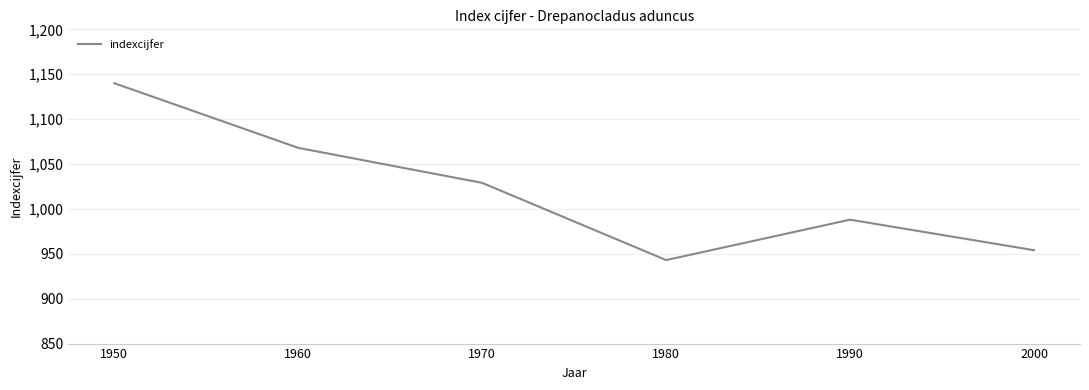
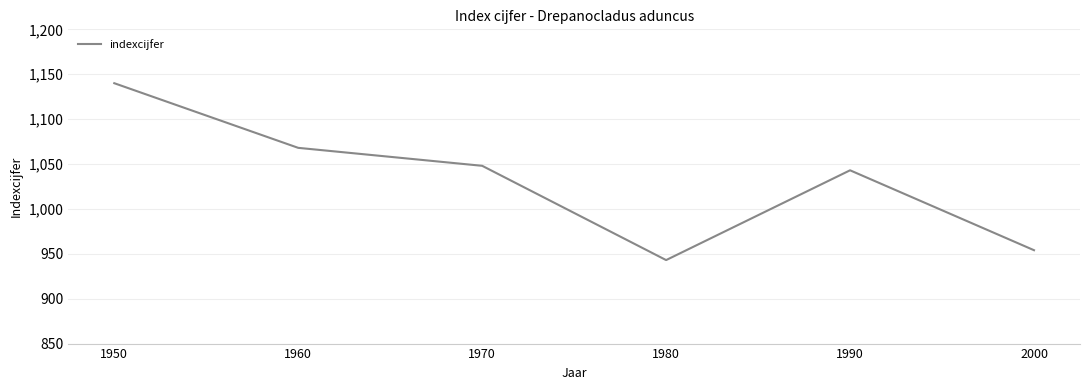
1970: 1,030 -> 1,050
1990: 990 -> 1,040
